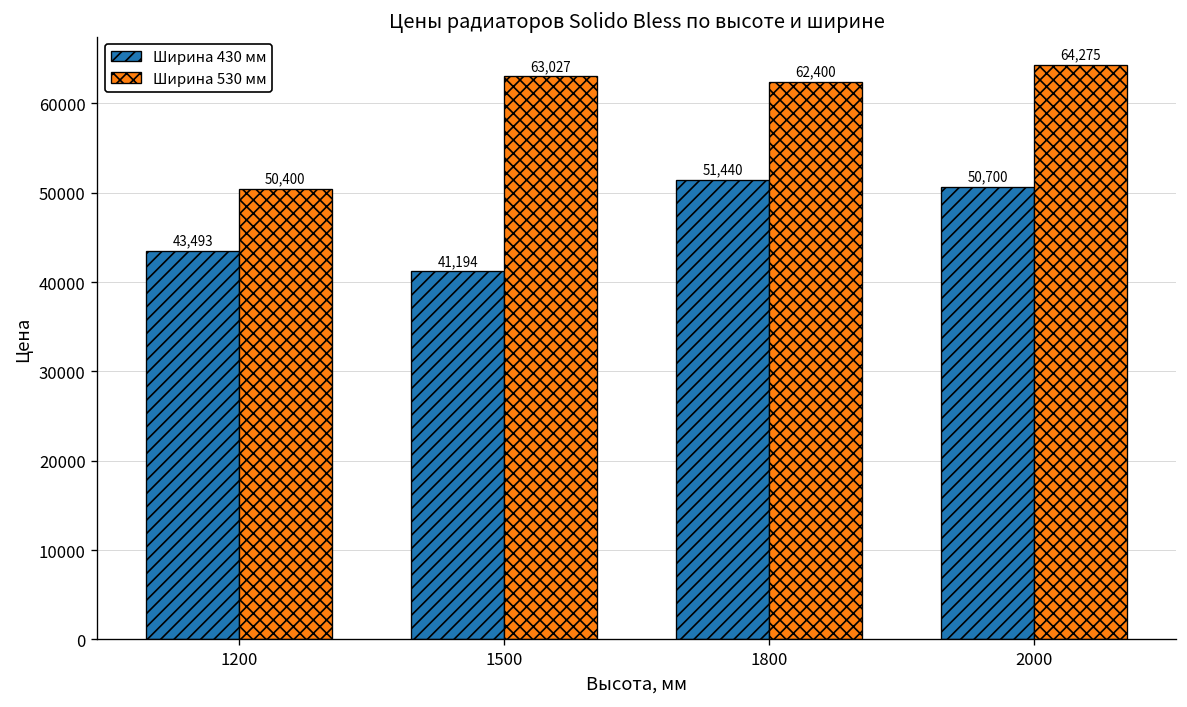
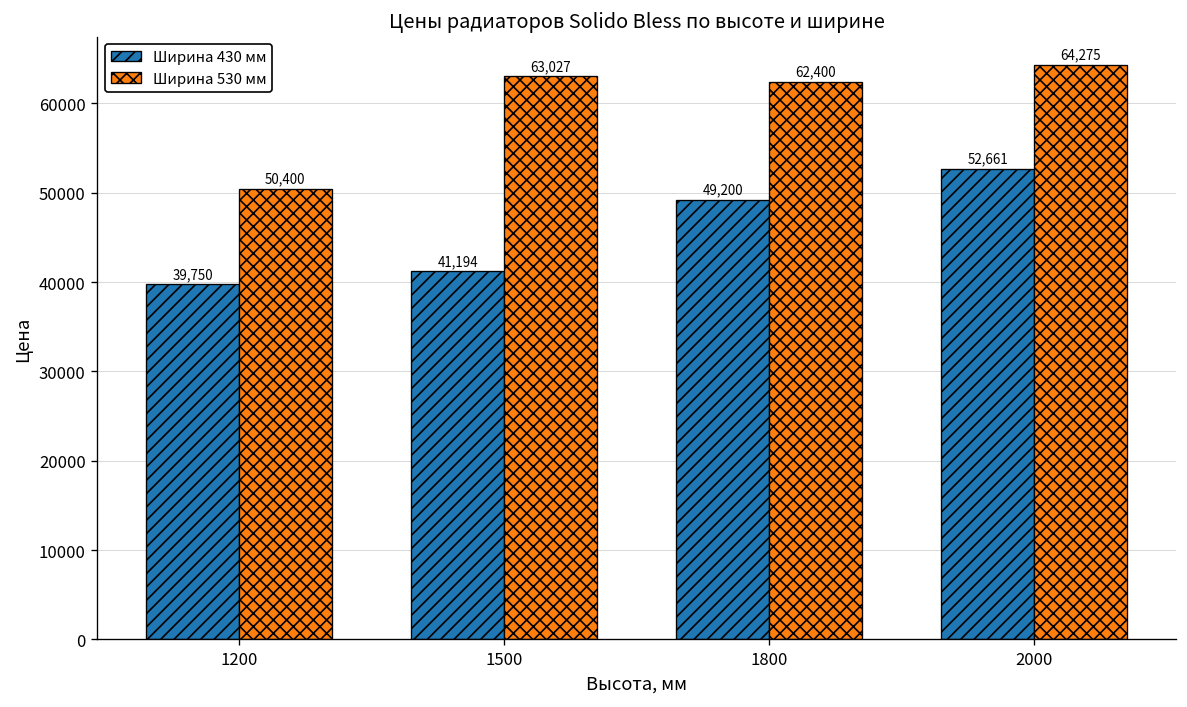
Ширина 430 мм, 1200: 43,493 -> 39,750
Ширина 430 мм, 1800: 51,440 -> 49,200
Ширина 430 мм, 2000: 50,700 -> 52,661
